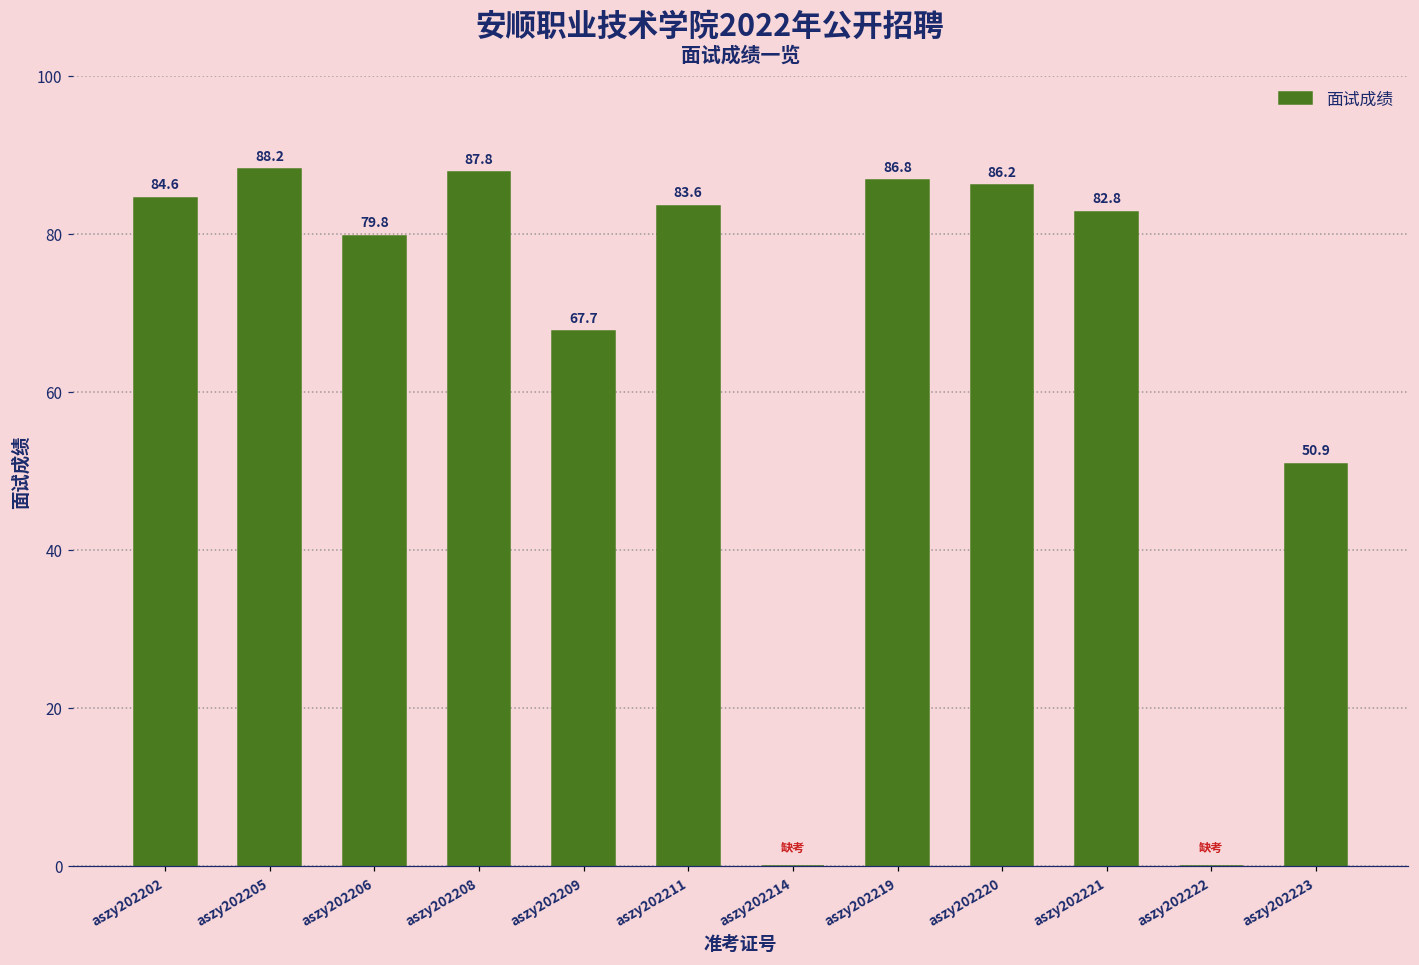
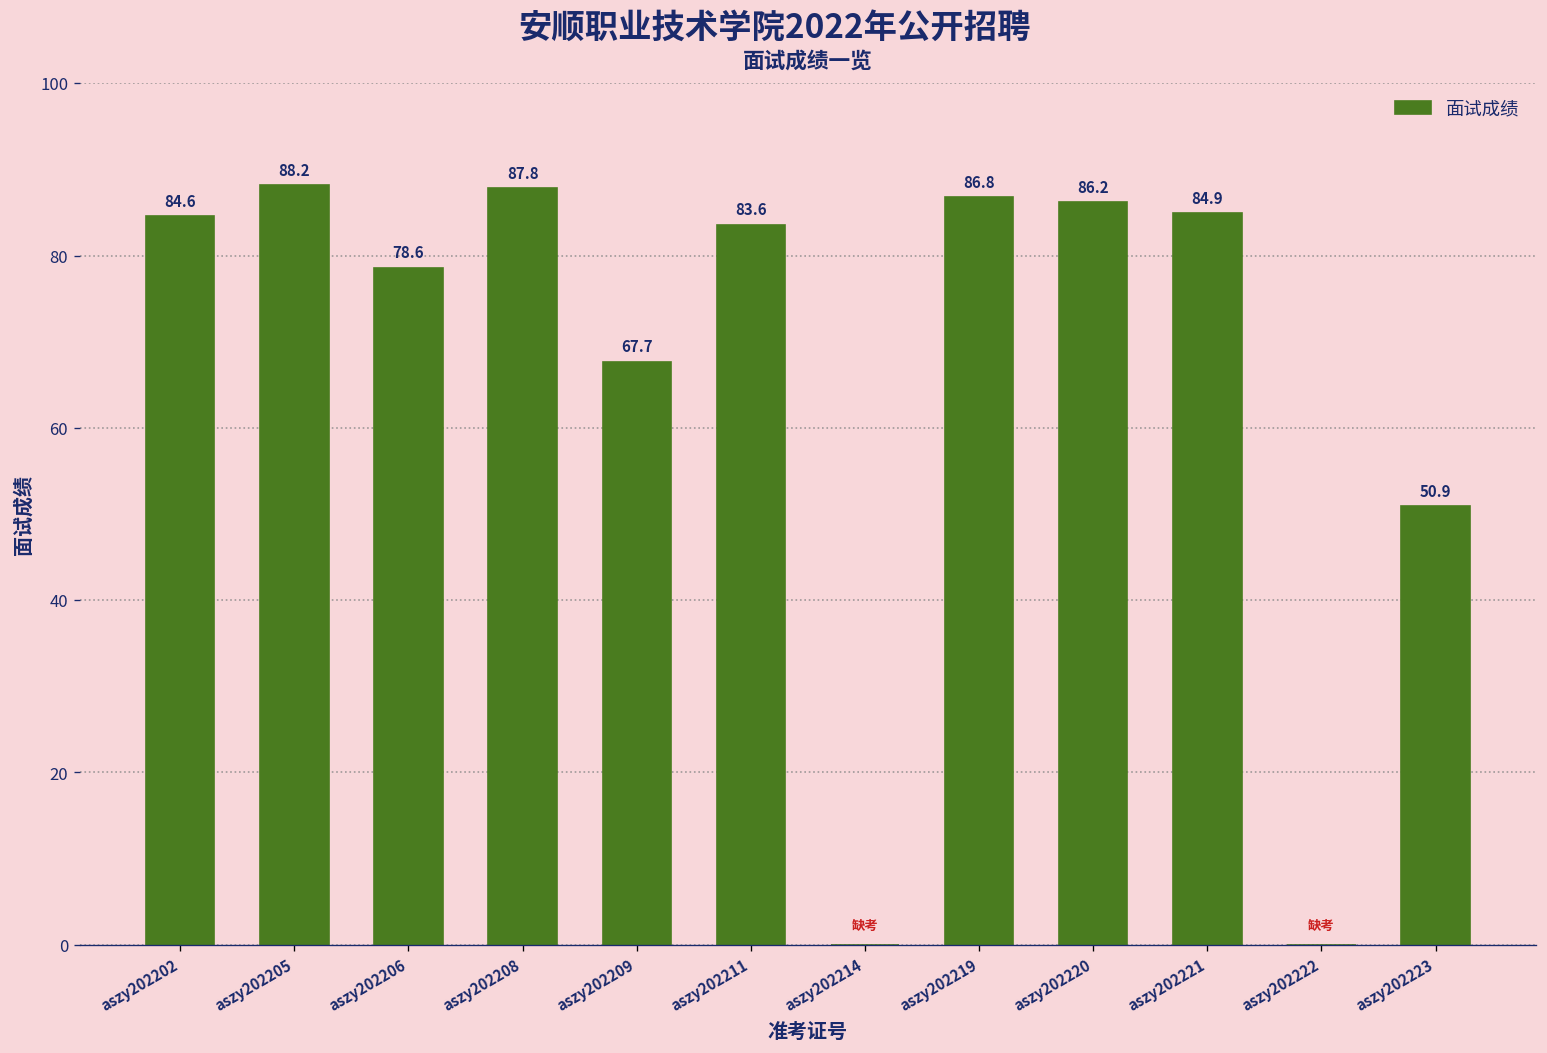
aszy202206: 79.8 -> 78.6
aszy202221: 82.8 -> 84.9
